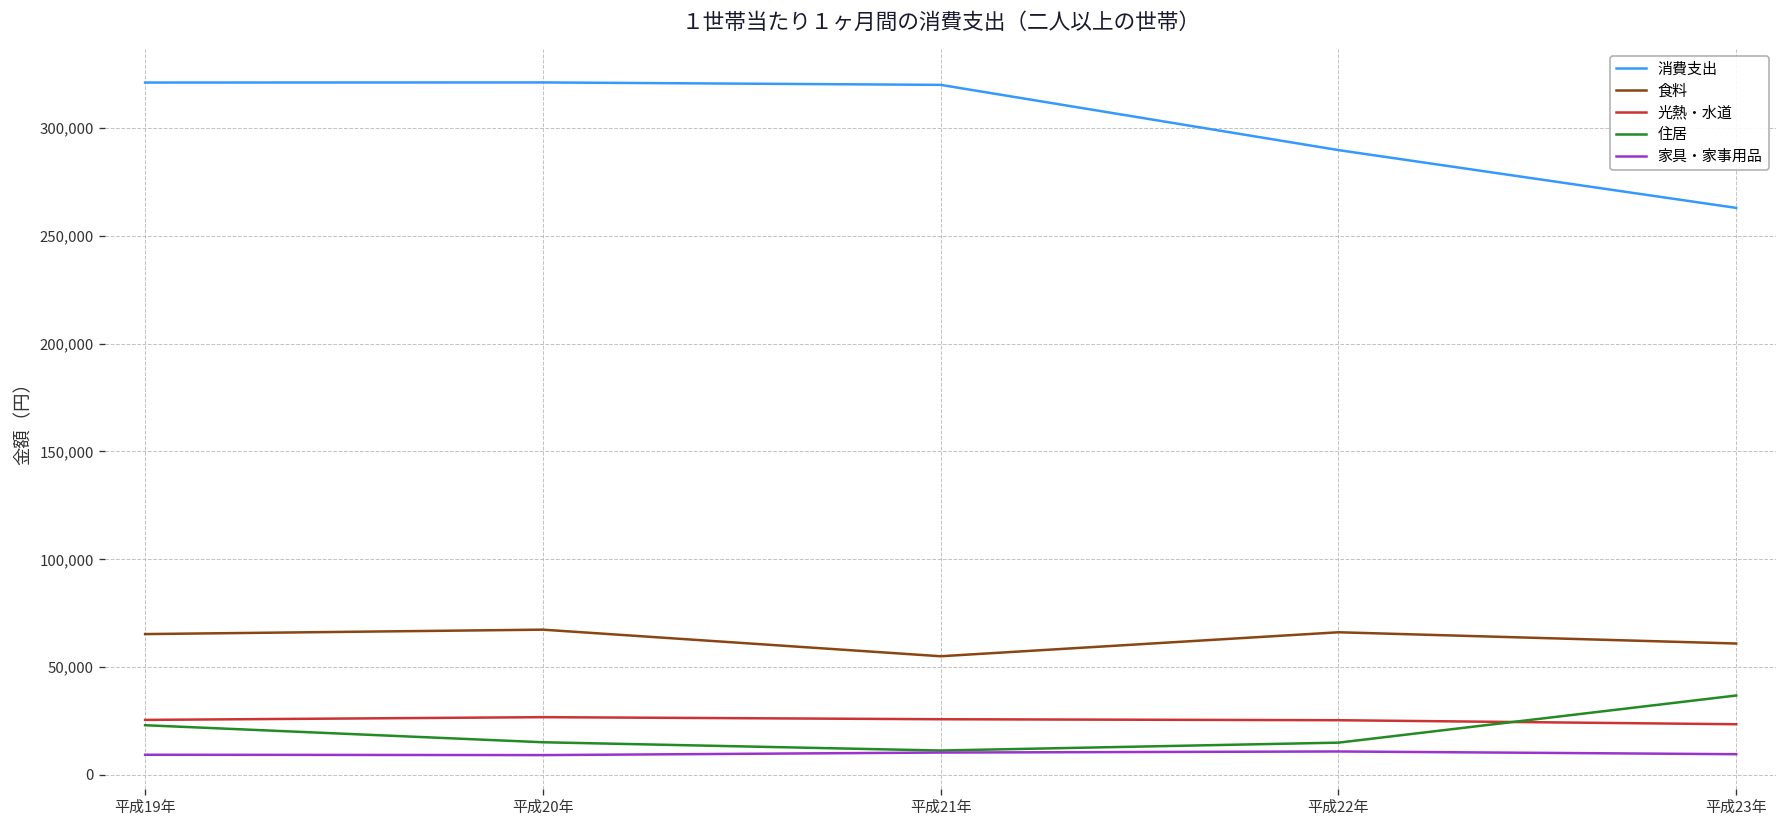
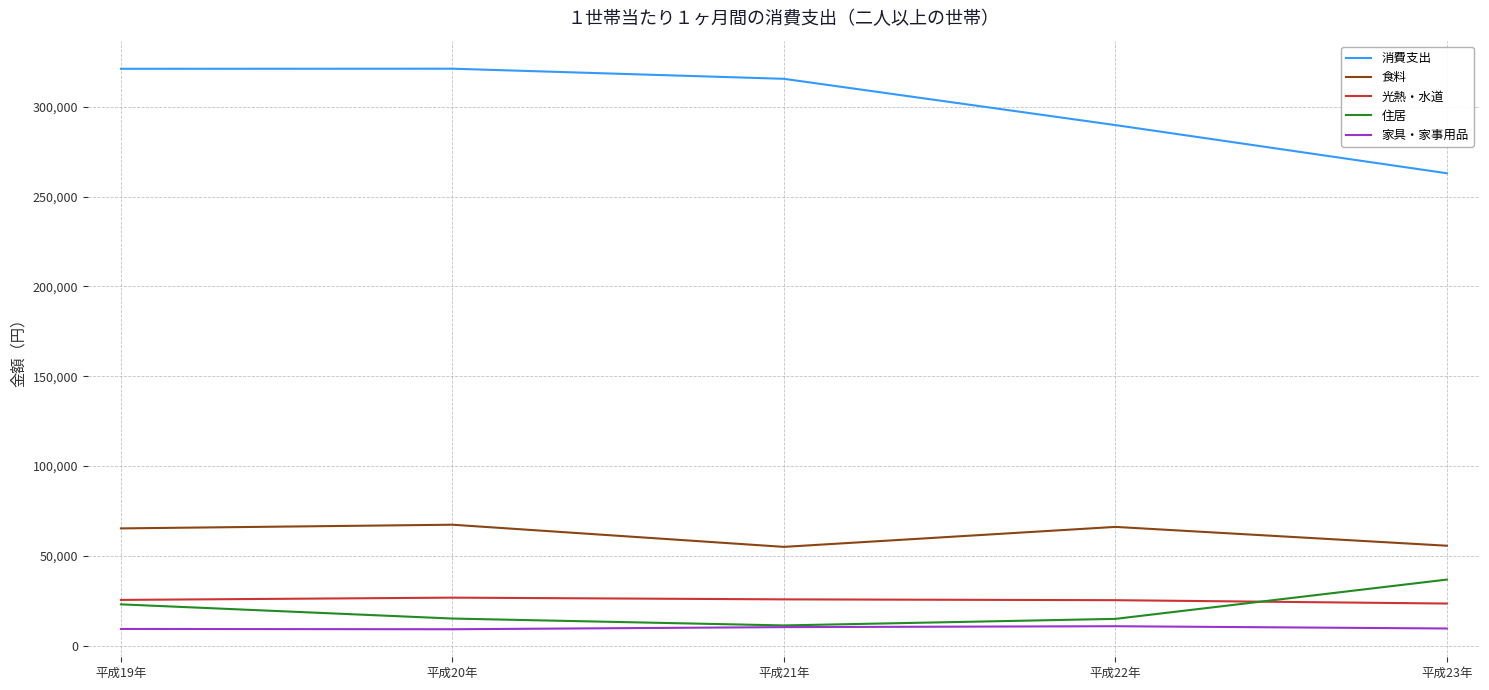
消費支出, 平成21年: 320,000 -> 316,000
食料, 平成23年: 61,000 -> 56,000
